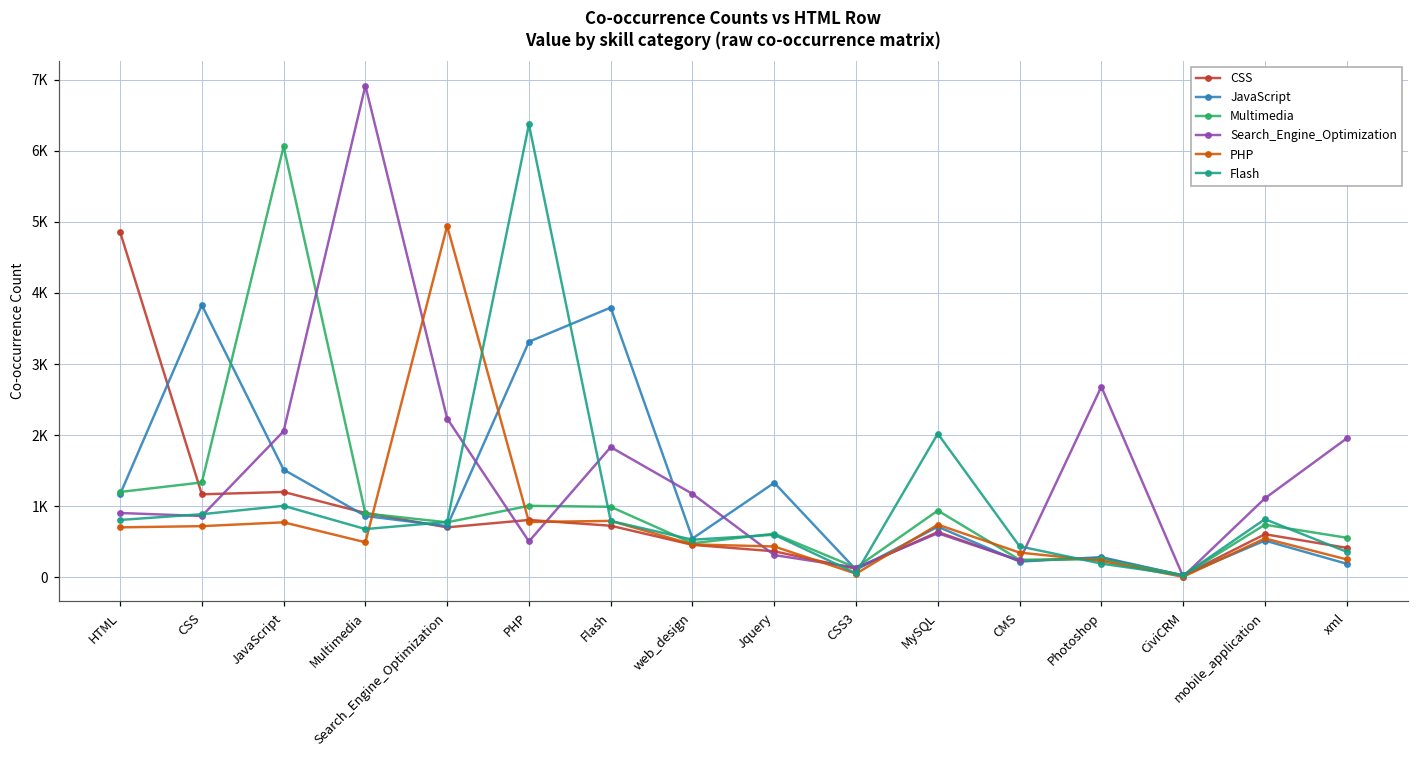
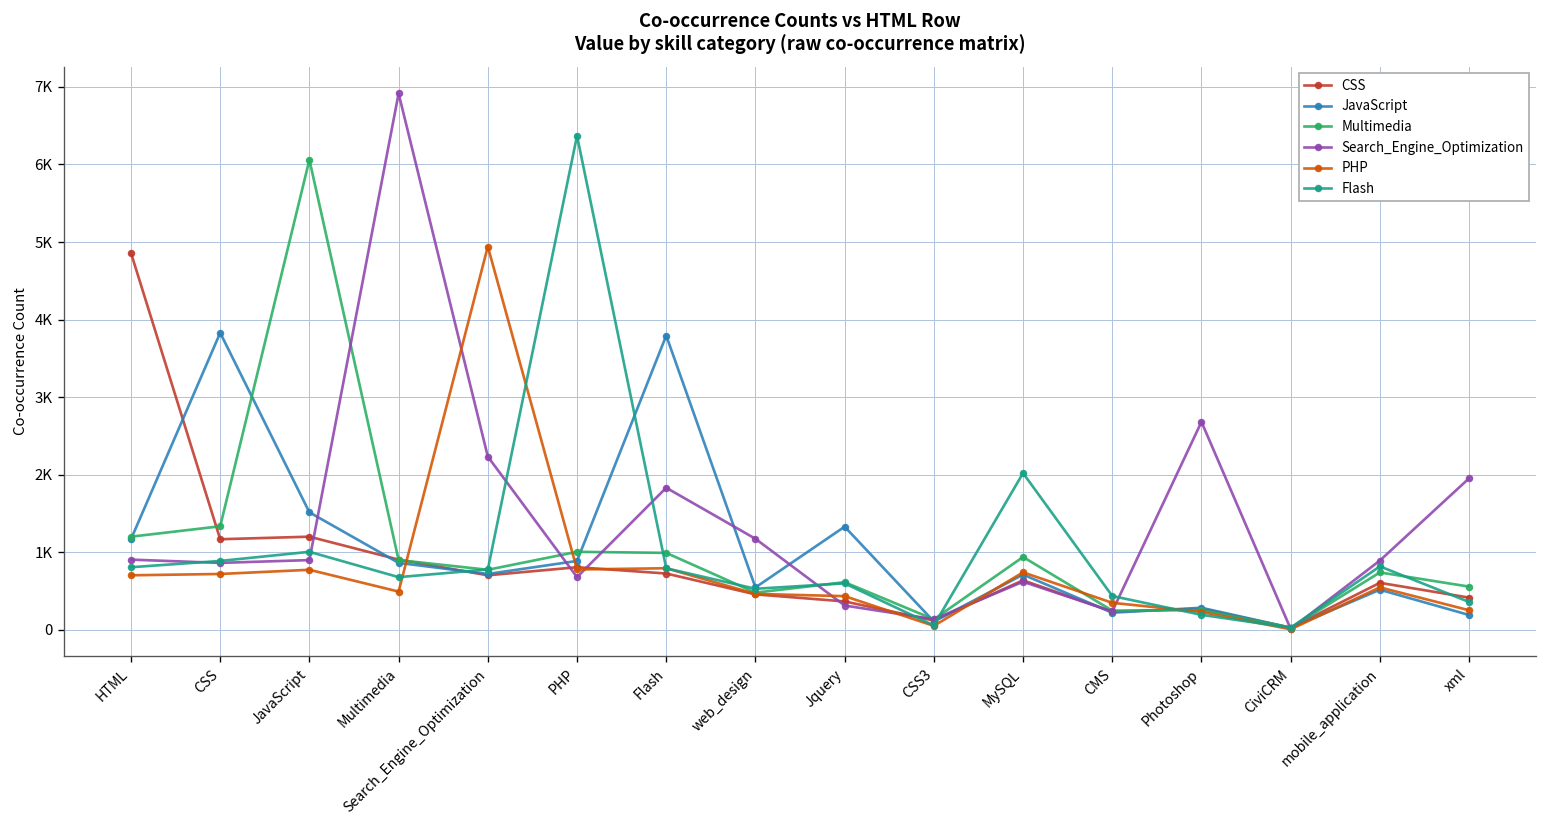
Search_Engine_Optimization, JavaScript: 2100 -> 900
JavaScript, PHP: 3300 -> 900
Search_Engine_Optimization, PHP: 500 -> 700
Search_Engine_Optimization, mobile_application: 1100 -> 900
